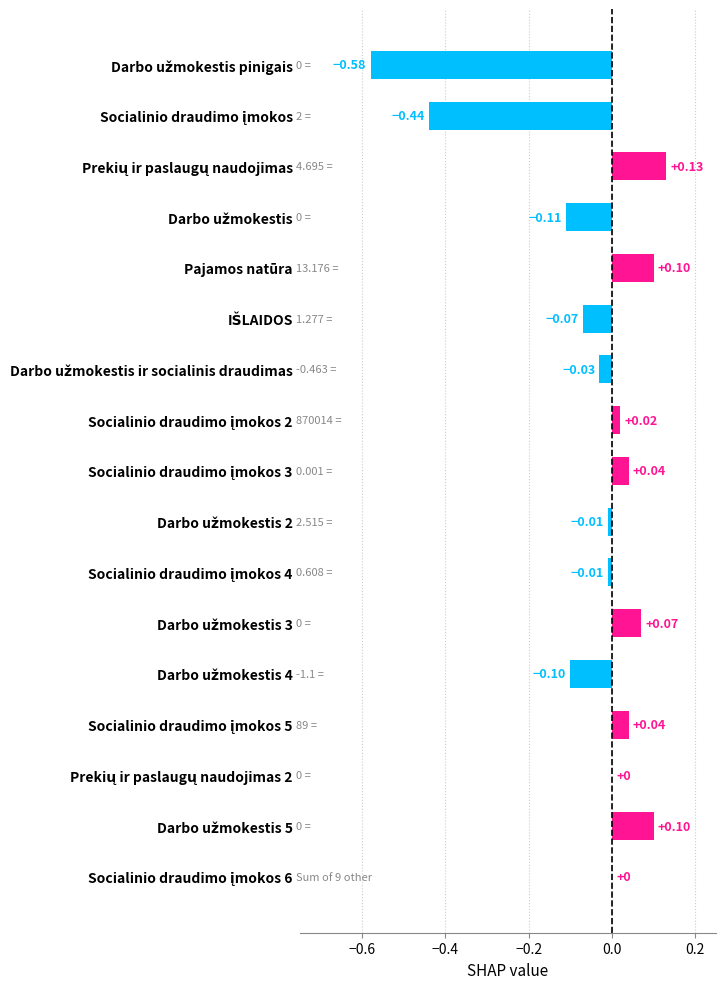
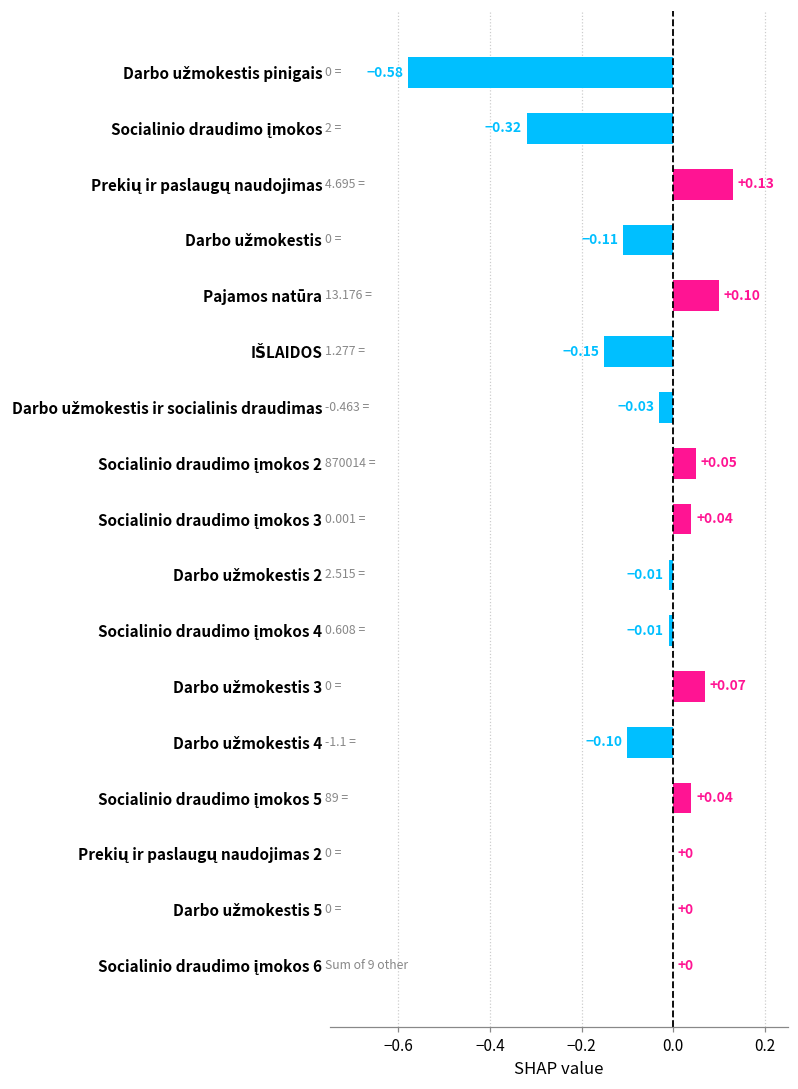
Socialinio draudimo įmokos: -0.44 -> -0.32
IŠLAIDOS: -0.07 -> -0.15
Socialinio draudimo įmokos 2: +0.02 -> +0.05
Darbo užmokestis 5: +0.10 -> +0
